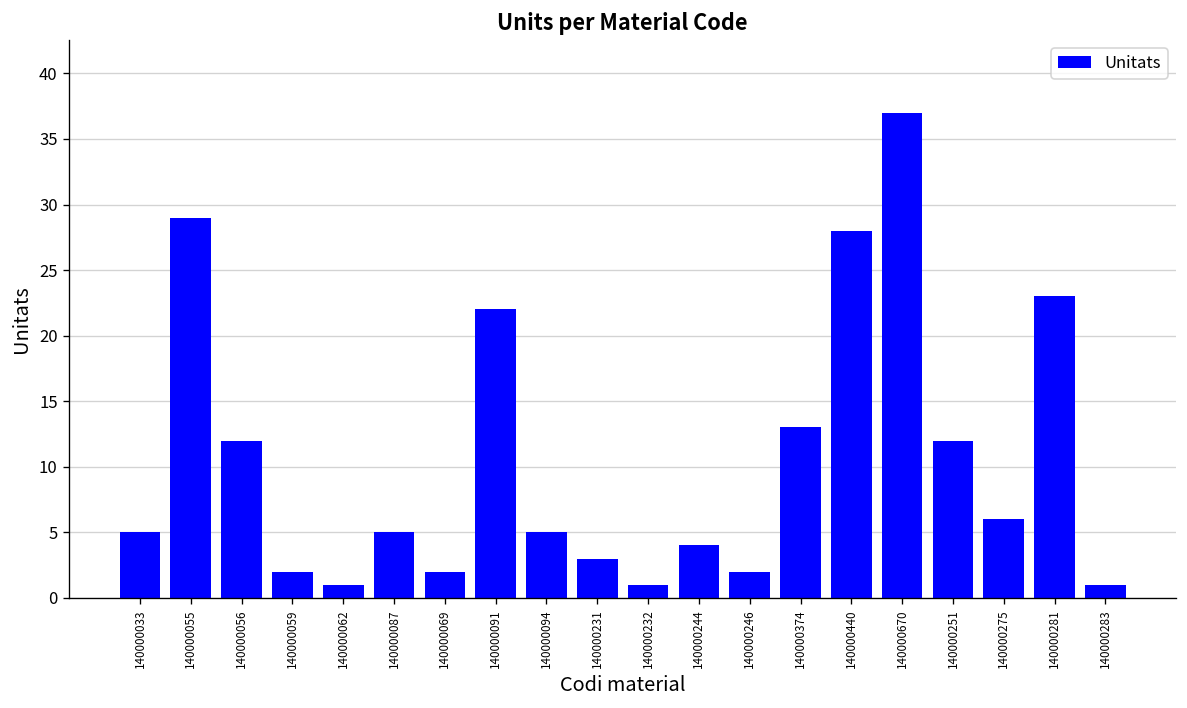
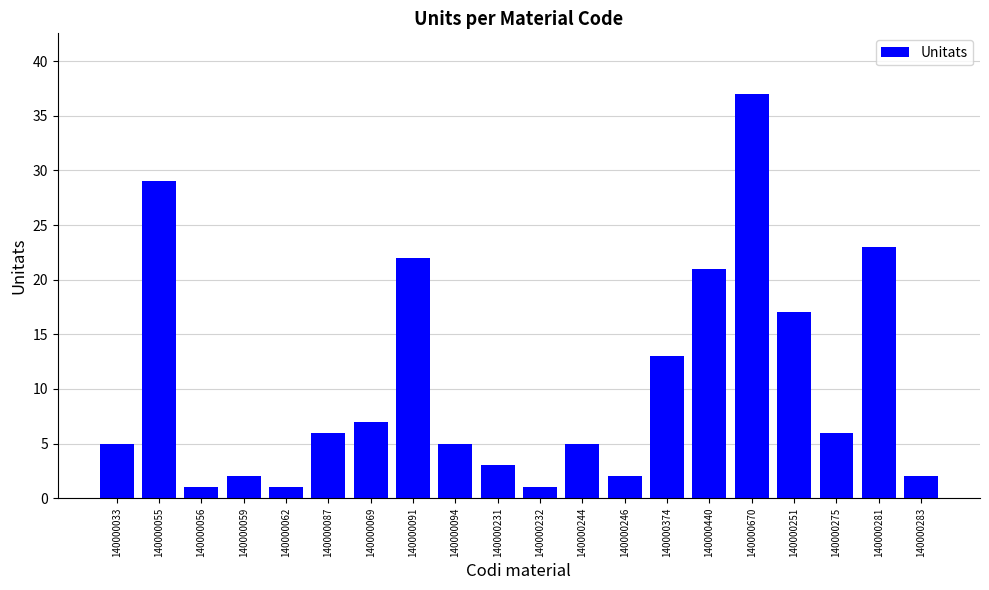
140000056: 12 -> 1
140000087: 5 -> 6
140000069: 2 -> 7
140000244: 4 -> 5
140000440: 28 -> 21
140000251: 12 -> 17
140000283: 1 -> 2
